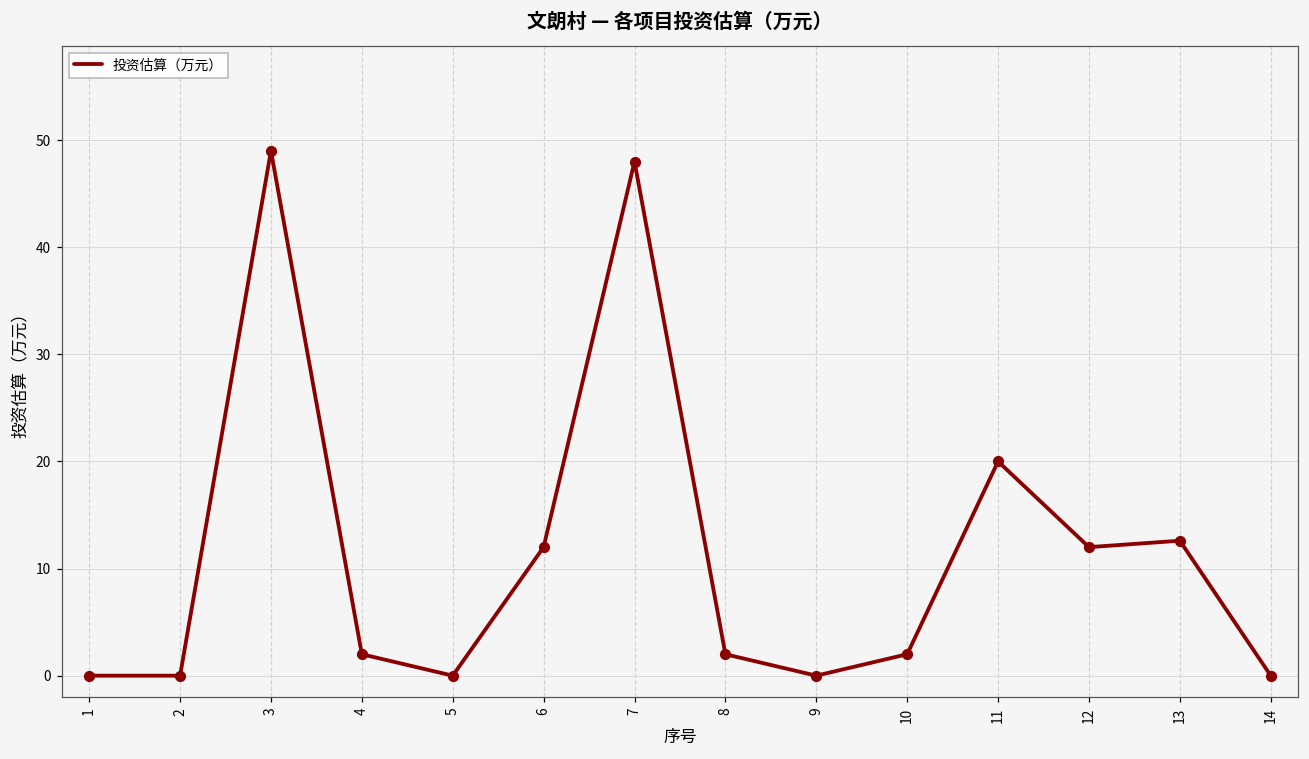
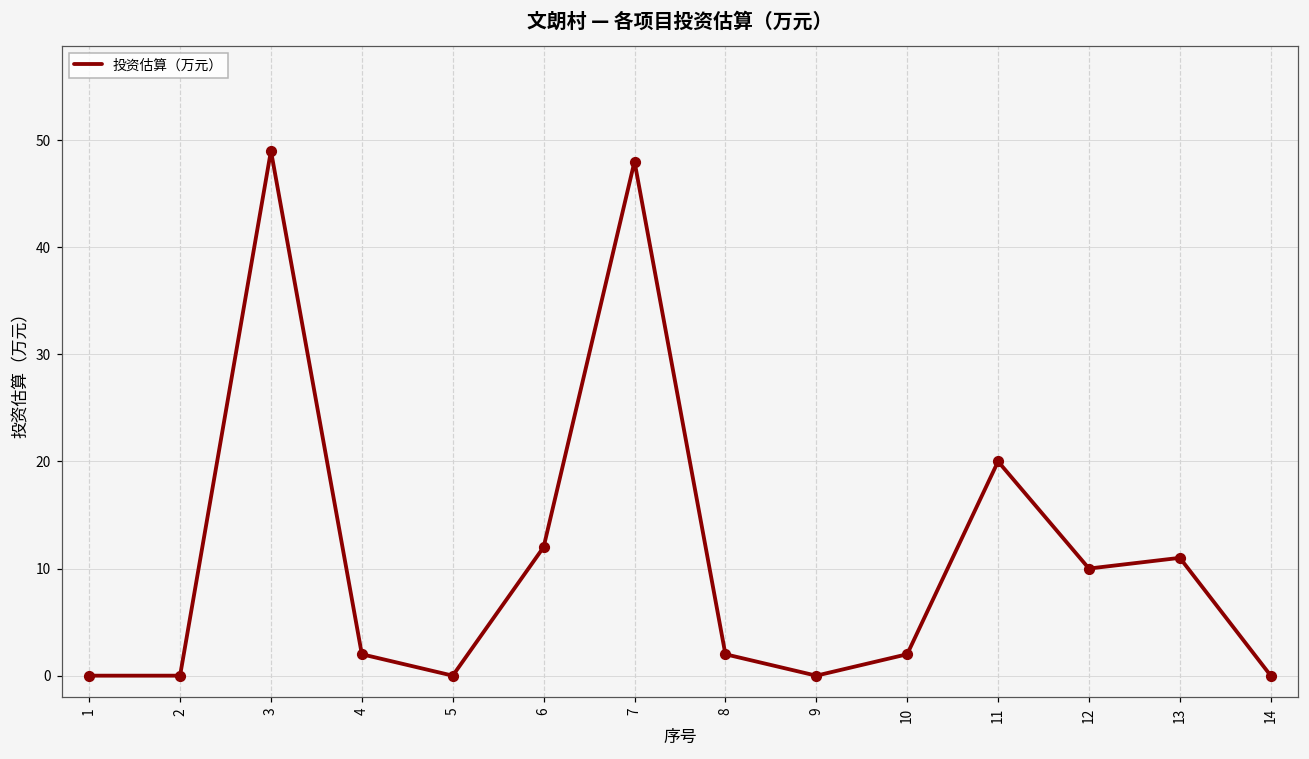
12: 12 -> 10
13: 13 -> 11
